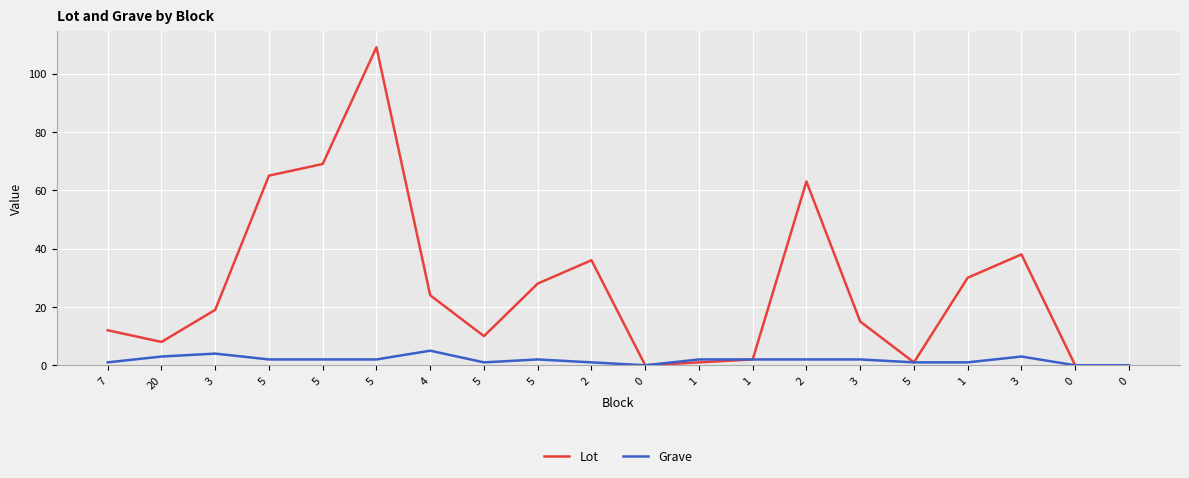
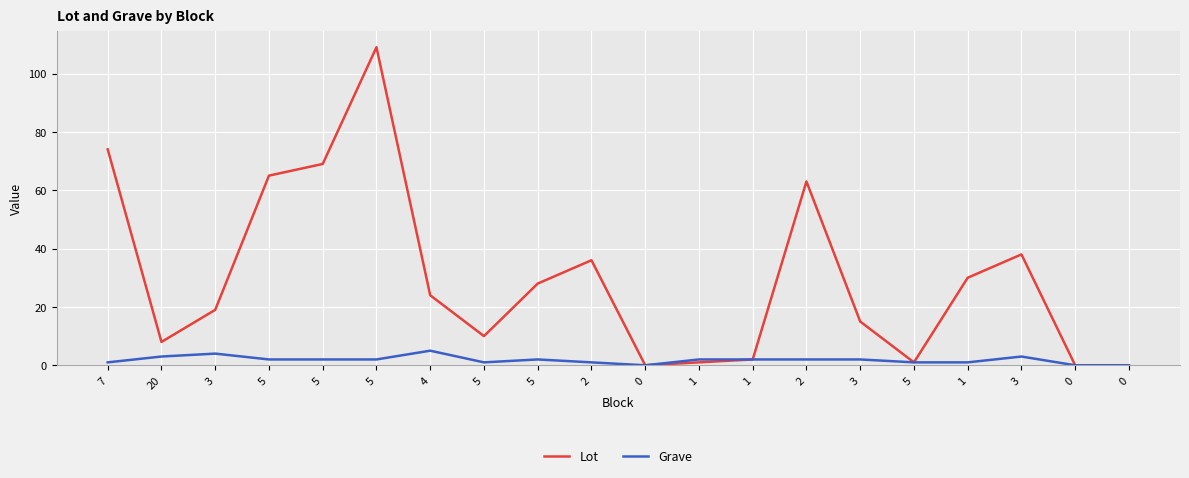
Lot, 7: 12 -> 74
